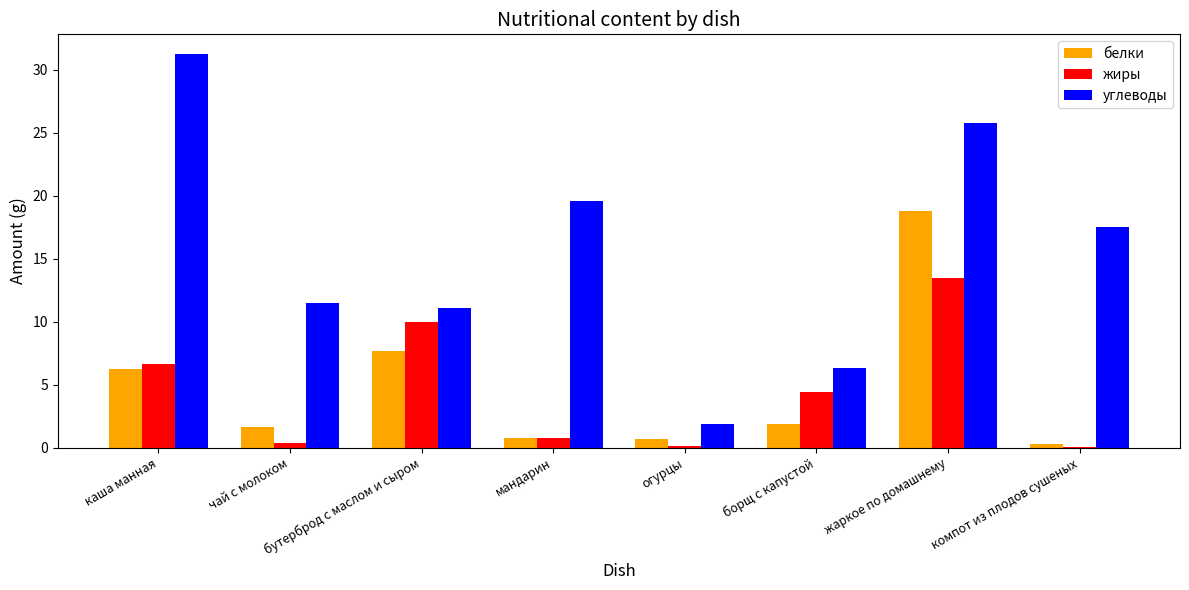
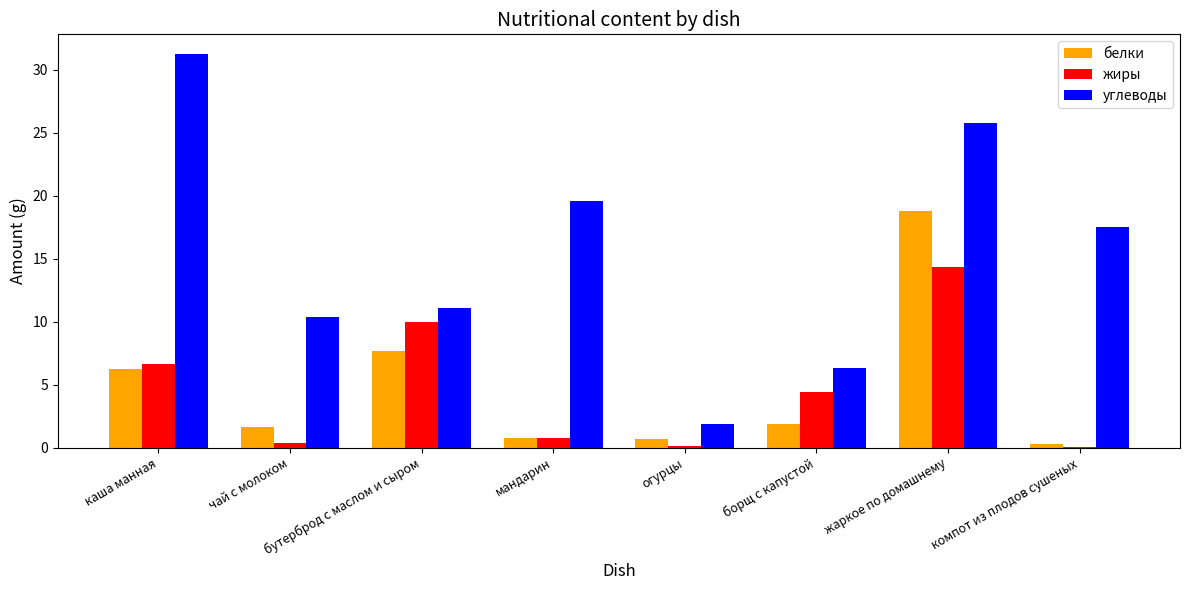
углеводы, чай с молоком: 11.5 -> 10.4
жиры, жаркое по домашнему: 13.5 -> 14.3
